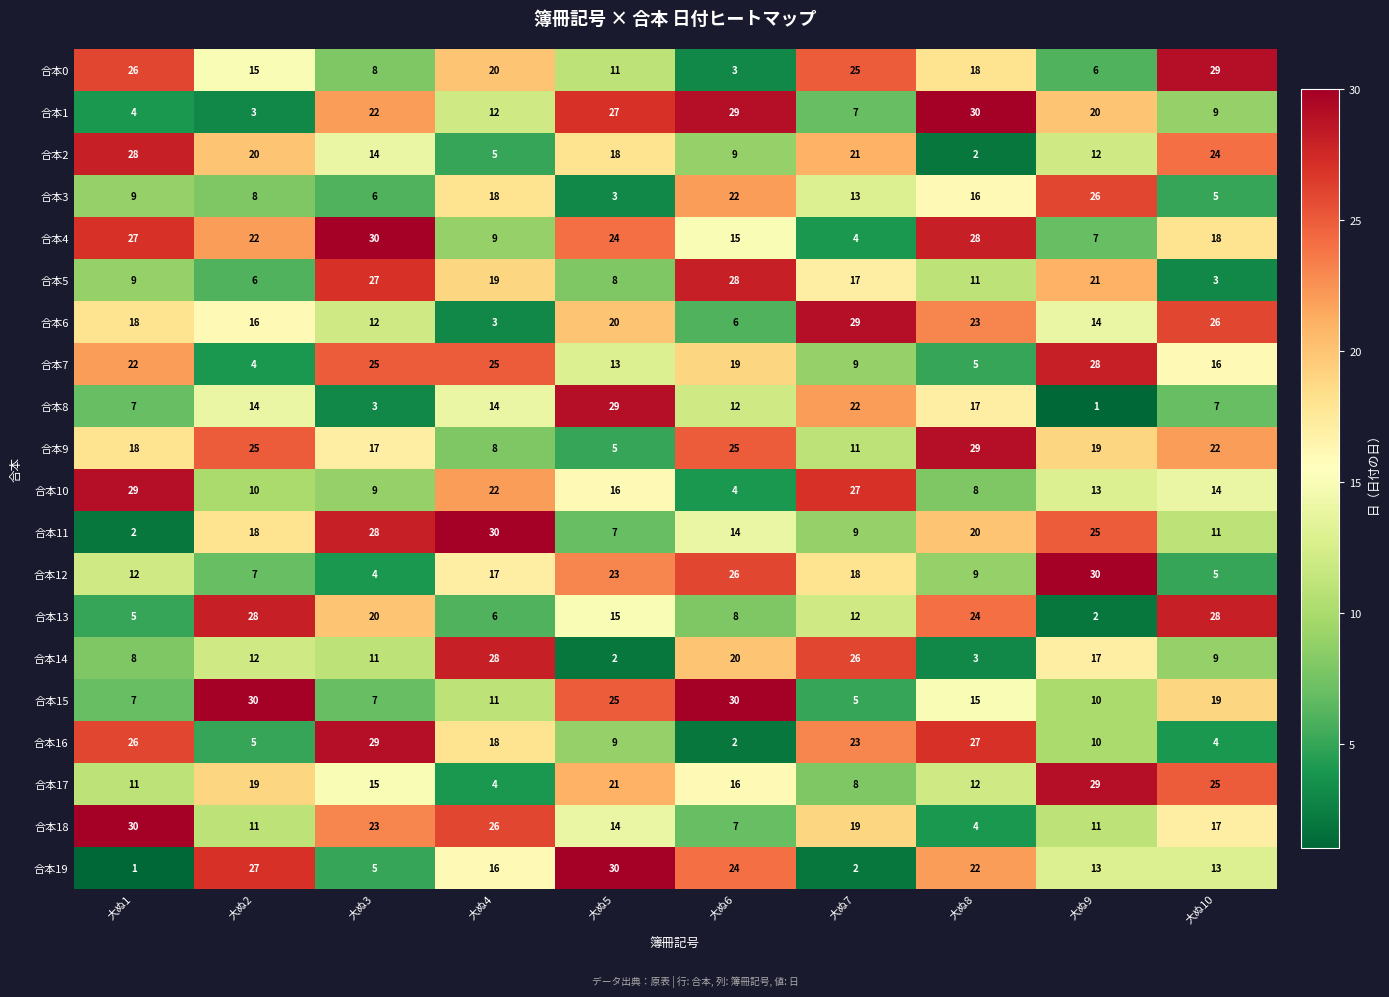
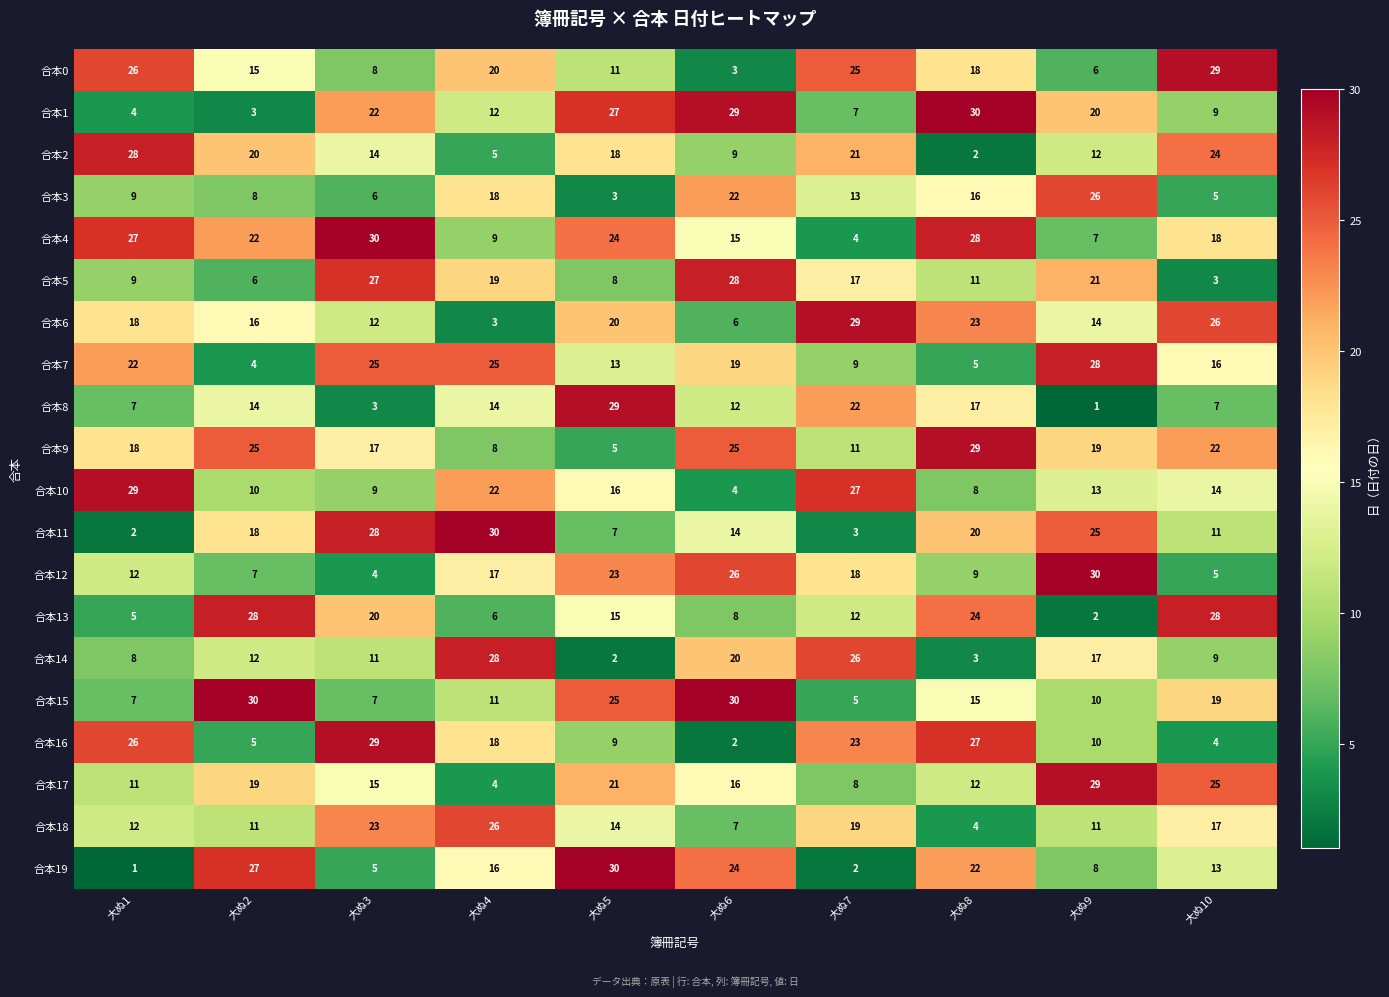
合本11, 大ぬ7: 9 -> 3
合本18, 大ぬ1: 30 -> 12
合本19, 大ぬ9: 13 -> 8
